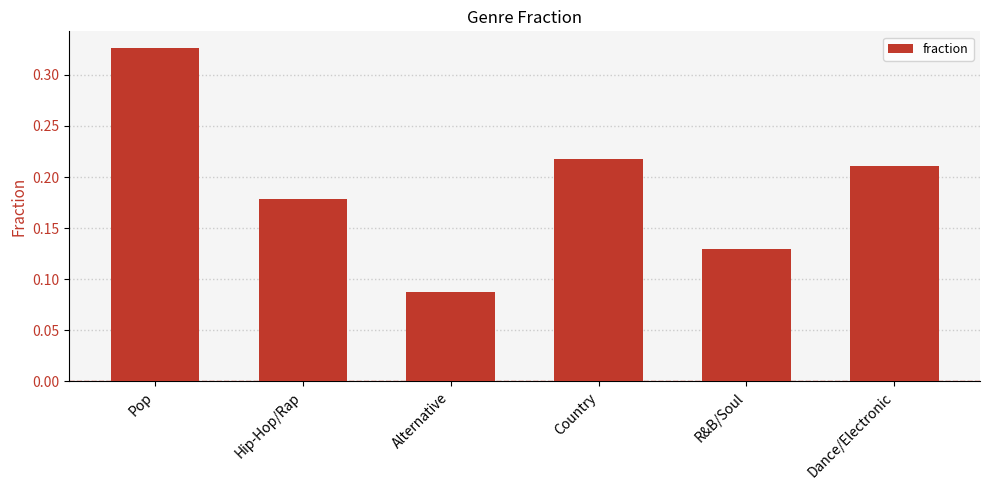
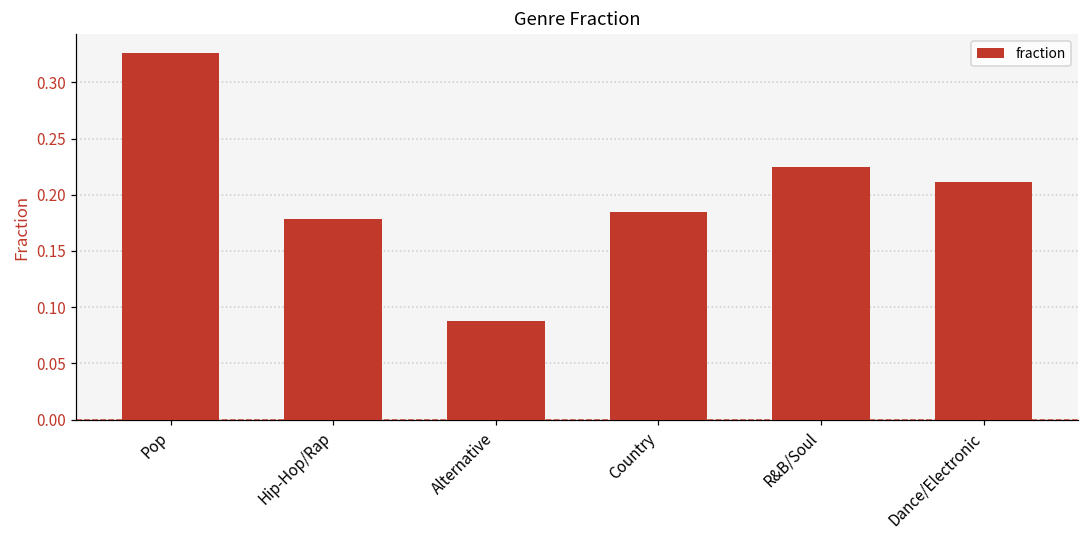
Country: 0.217 -> 0.184
R&B/Soul: 0.130 -> 0.225
